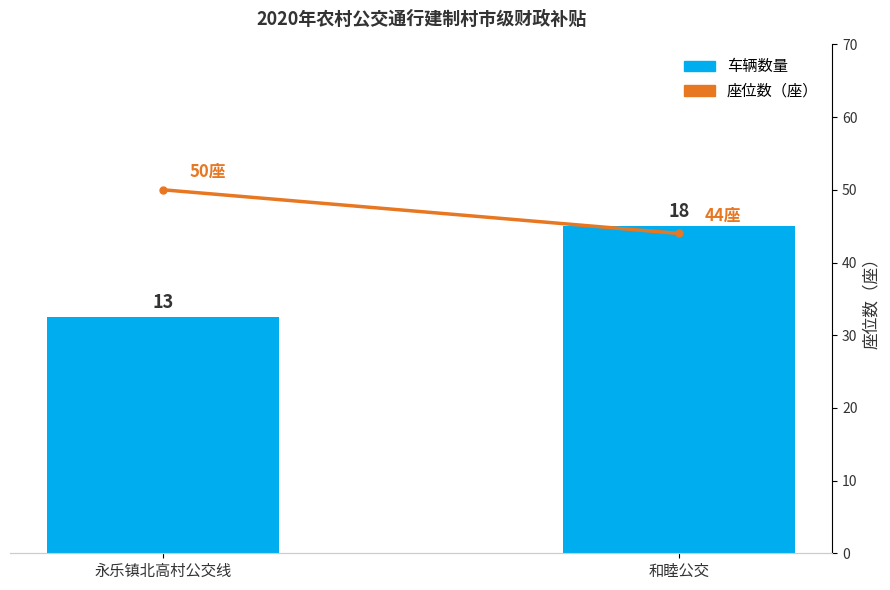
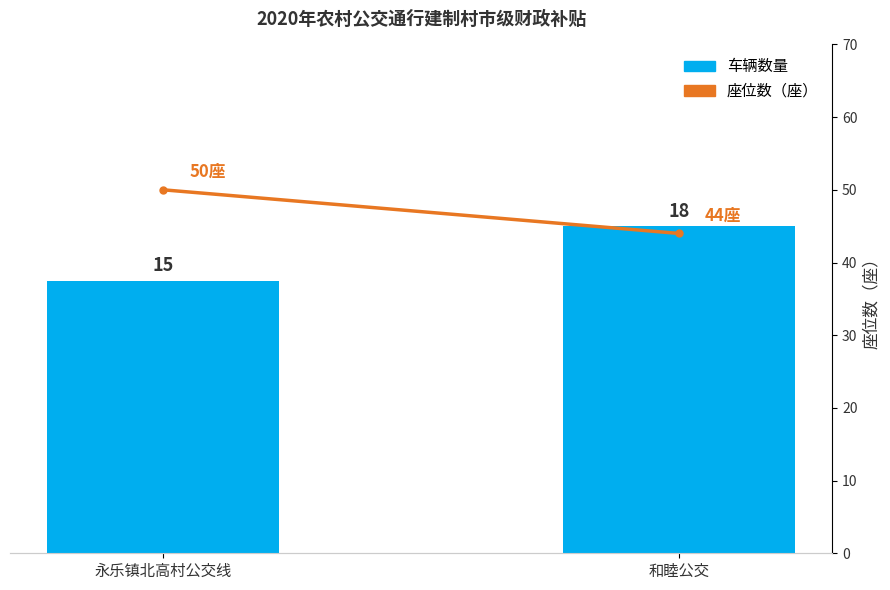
车辆数量, 永乐镇北高村公交线: 13 -> 15
